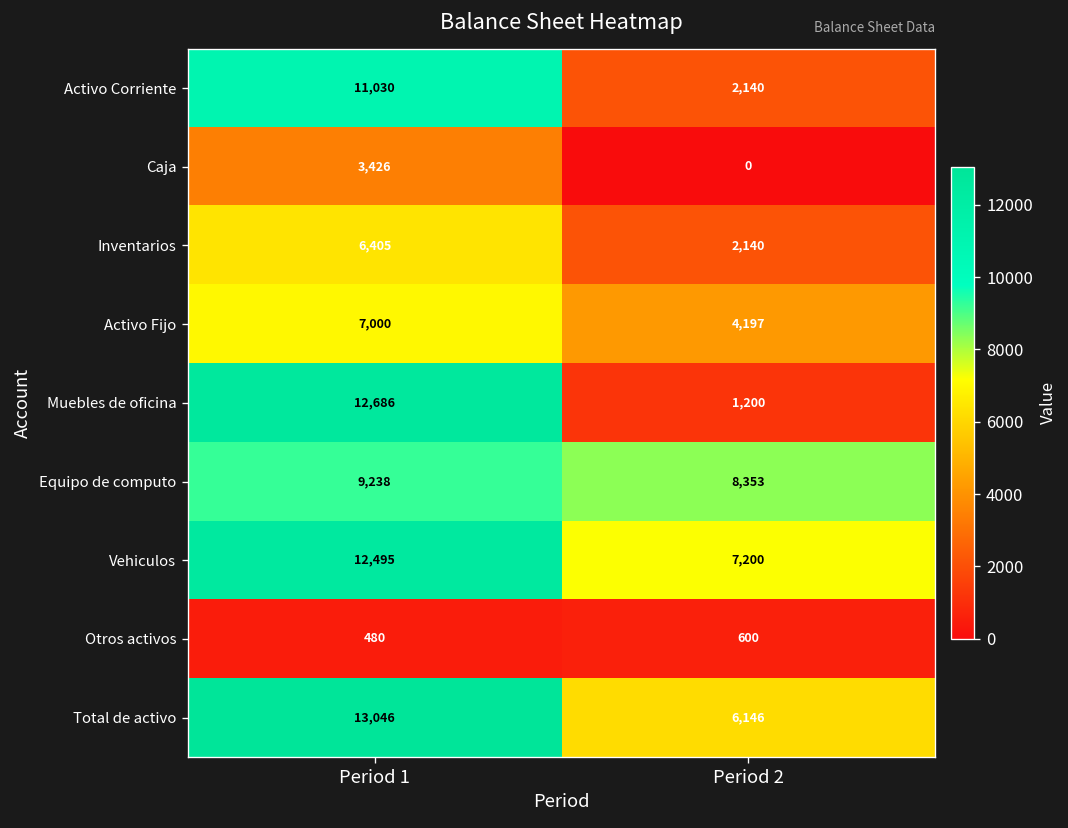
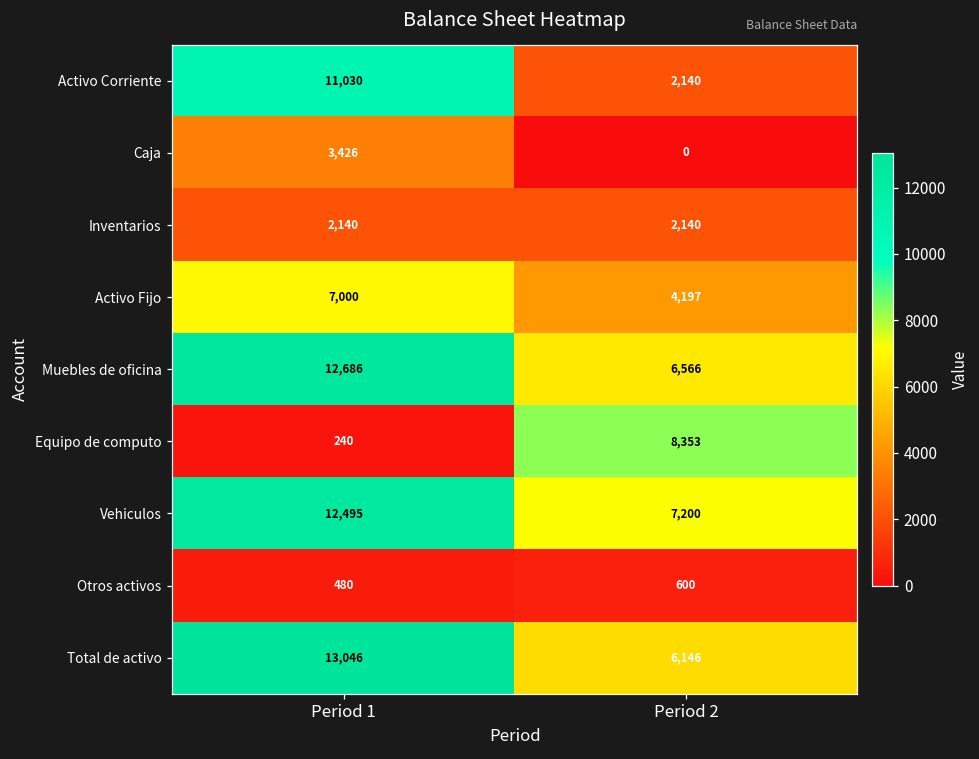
Inventarios, Period 1: 6,405 -> 2,140
Muebles de oficina, Period 2: 1,200 -> 6,566
Equipo de computo, Period 1: 9,238 -> 240
